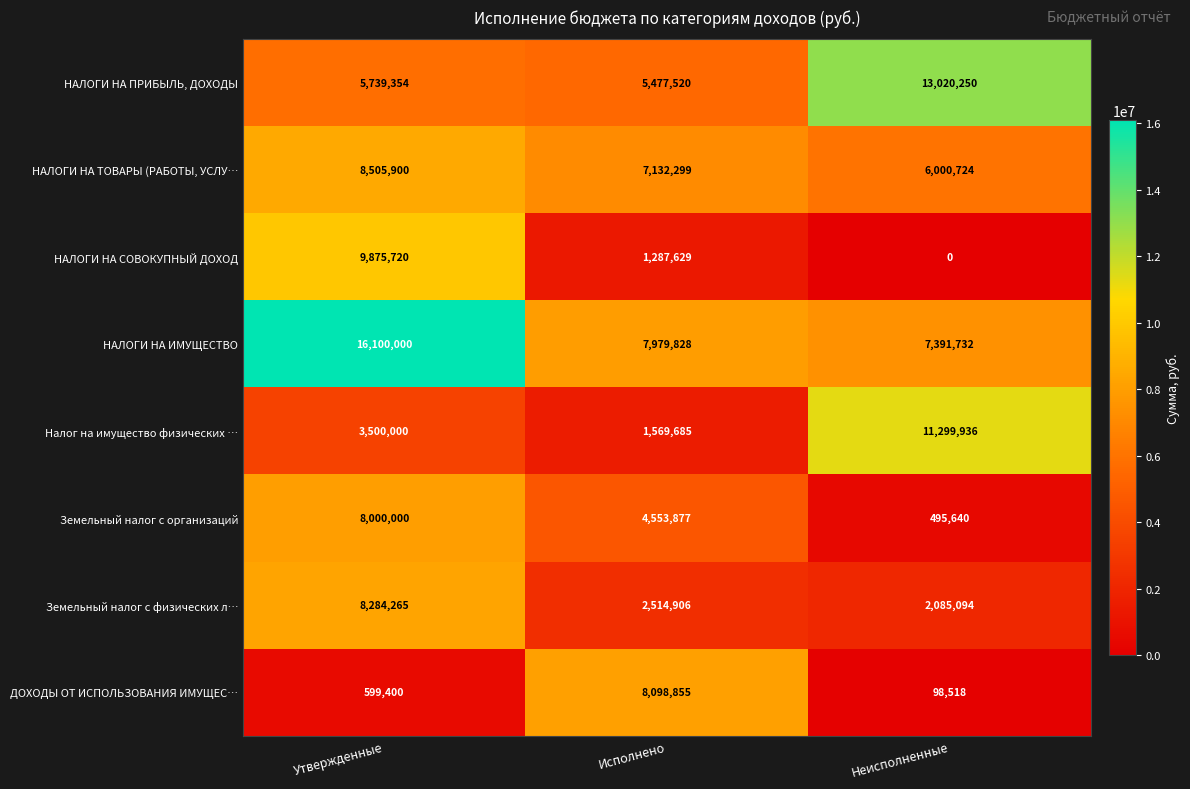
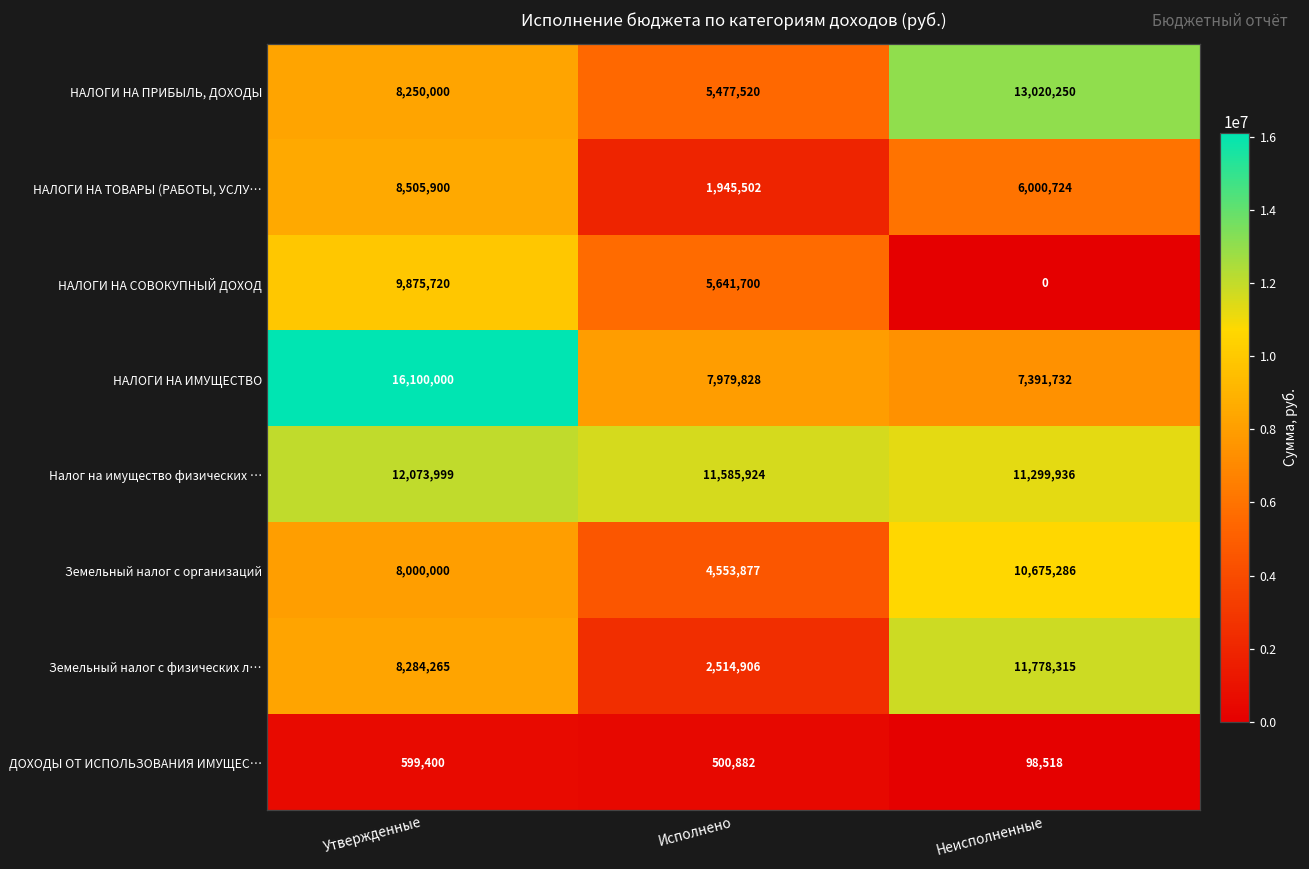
НАЛОГИ НА ПРИБЫЛЬ, ДОХОДЫ, Утвержденные: 5,739,354 -> 8,250,000
НАЛОГИ НА ТОВАРЫ (РАБОТЫ, УСЛУ…, Исполнено: 7,132,299 -> 1,945,502
НАЛОГИ НА СОВОКУПНЫЙ ДОХОД, Исполнено: 1,287,629 -> 5,641,700
Налог на имущество физических …, Утвержденные: 3,500,000 -> 12,073,999
Налог на имущество физических …, Исполнено: 1,569,685 -> 11,585,924
Земельный налог с организаций, Неисполненные: 495,640 -> 10,675,286
Земельный налог с физических л…, Неисполненные: 2,085,094 -> 11,778,315
ДОХОДЫ ОТ ИСПОЛЬЗОВАНИЯ ИМУЩЕС…, Исполнено: 8,098,855 -> 500,882
